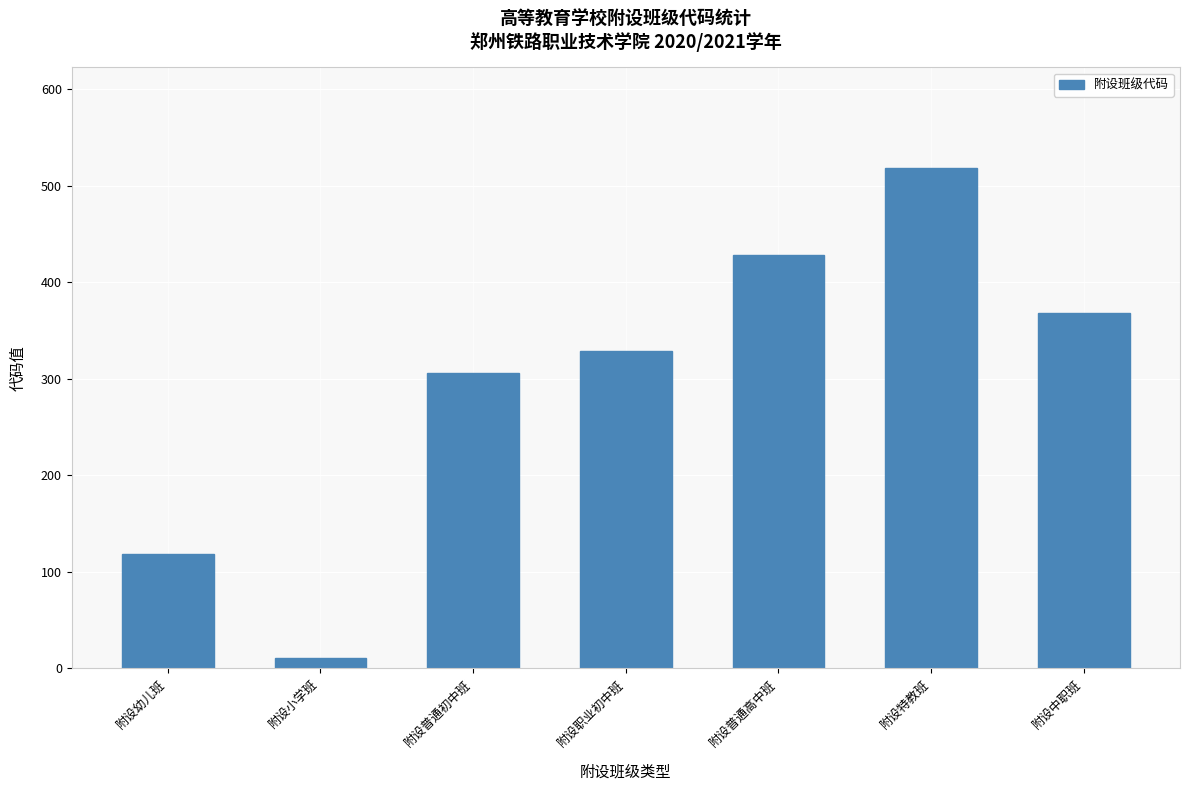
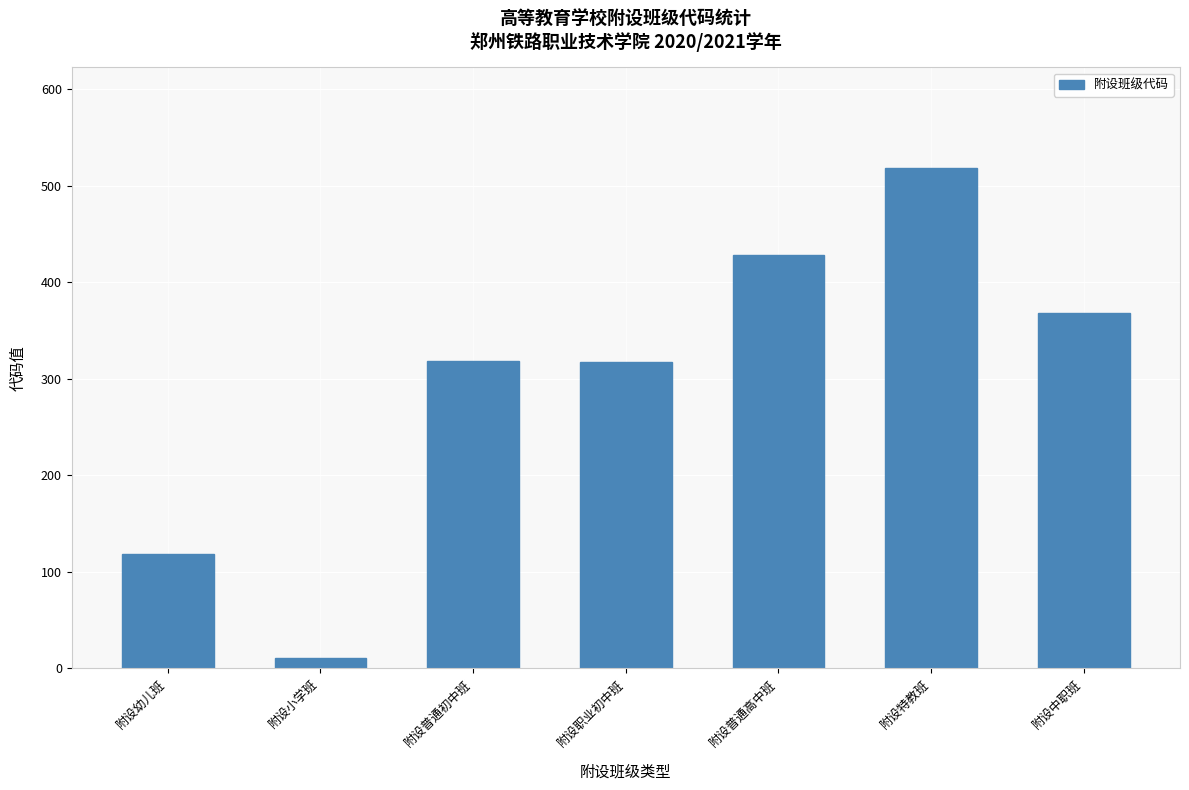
附设普通初中班: 310 -> 320
附设职业初中班: 330 -> 320
